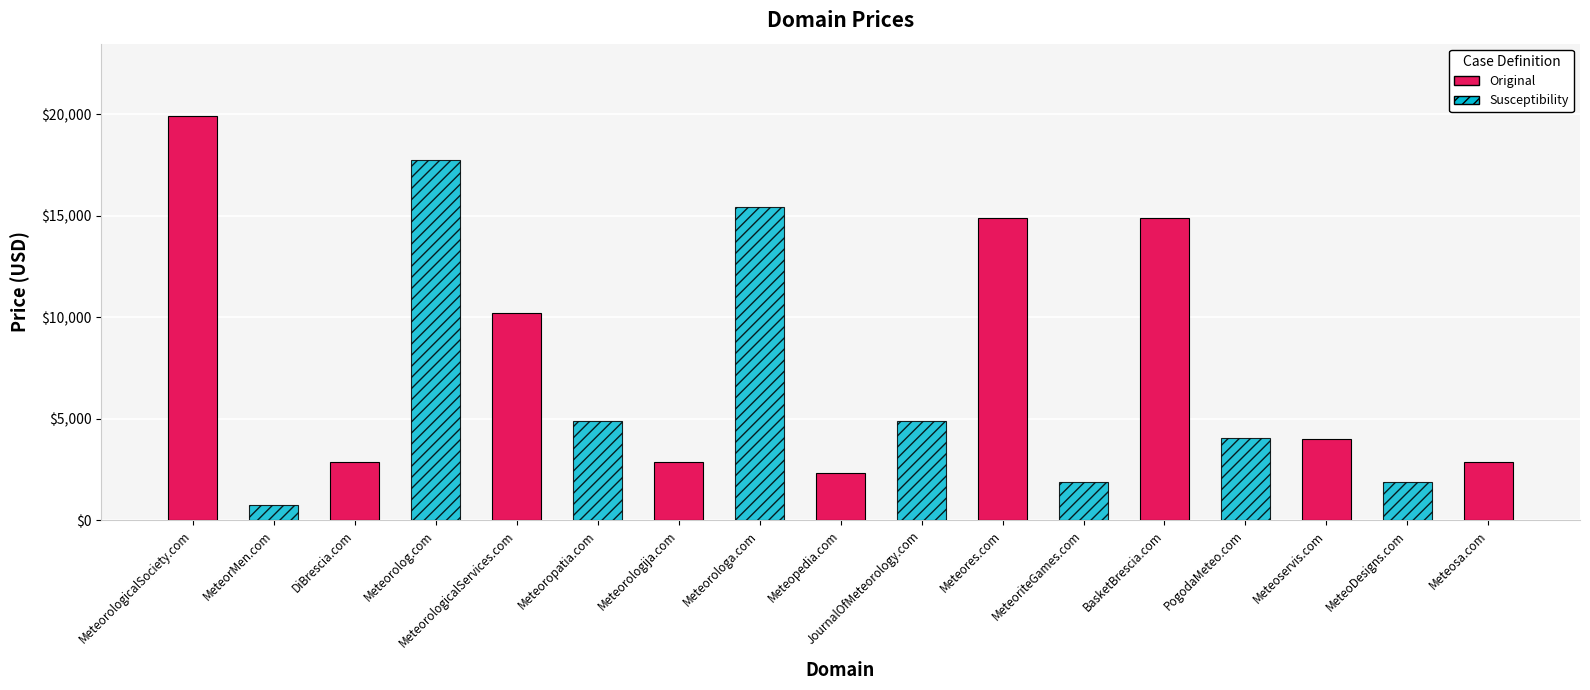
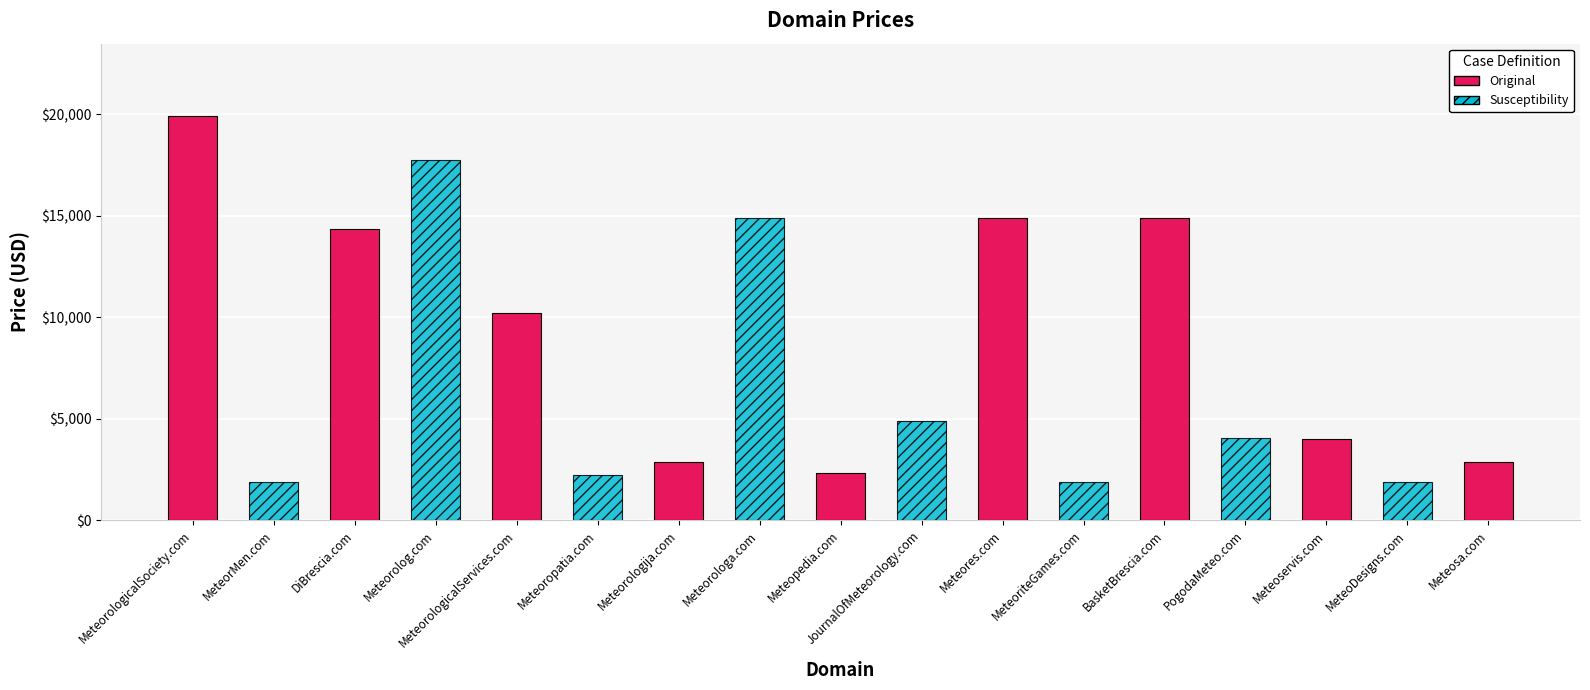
Susceptibility, MeteorMen.com: $700 -> $1,900
Original, DiBrescia.com: $2,900 -> $14,300
Susceptibility, Meteoropatia.com: $4,900 -> $2,300
Susceptibility, Meteorologa.com: $15,400 -> $14,900
